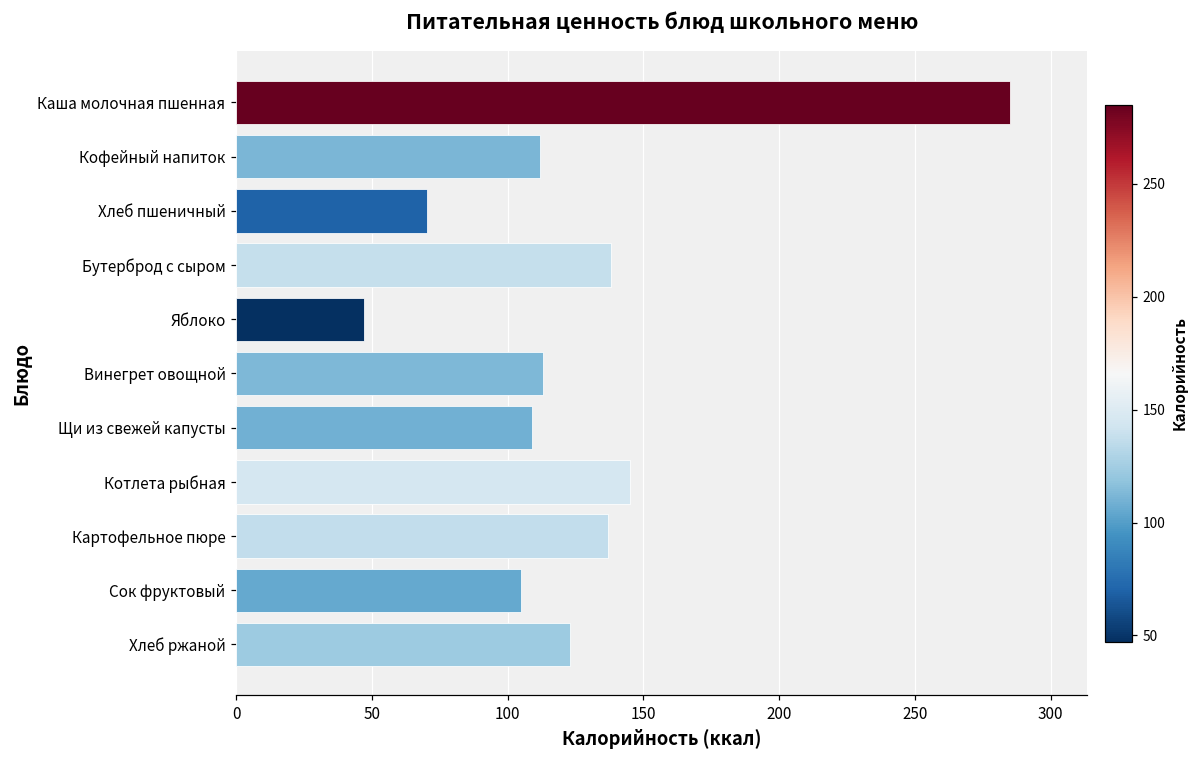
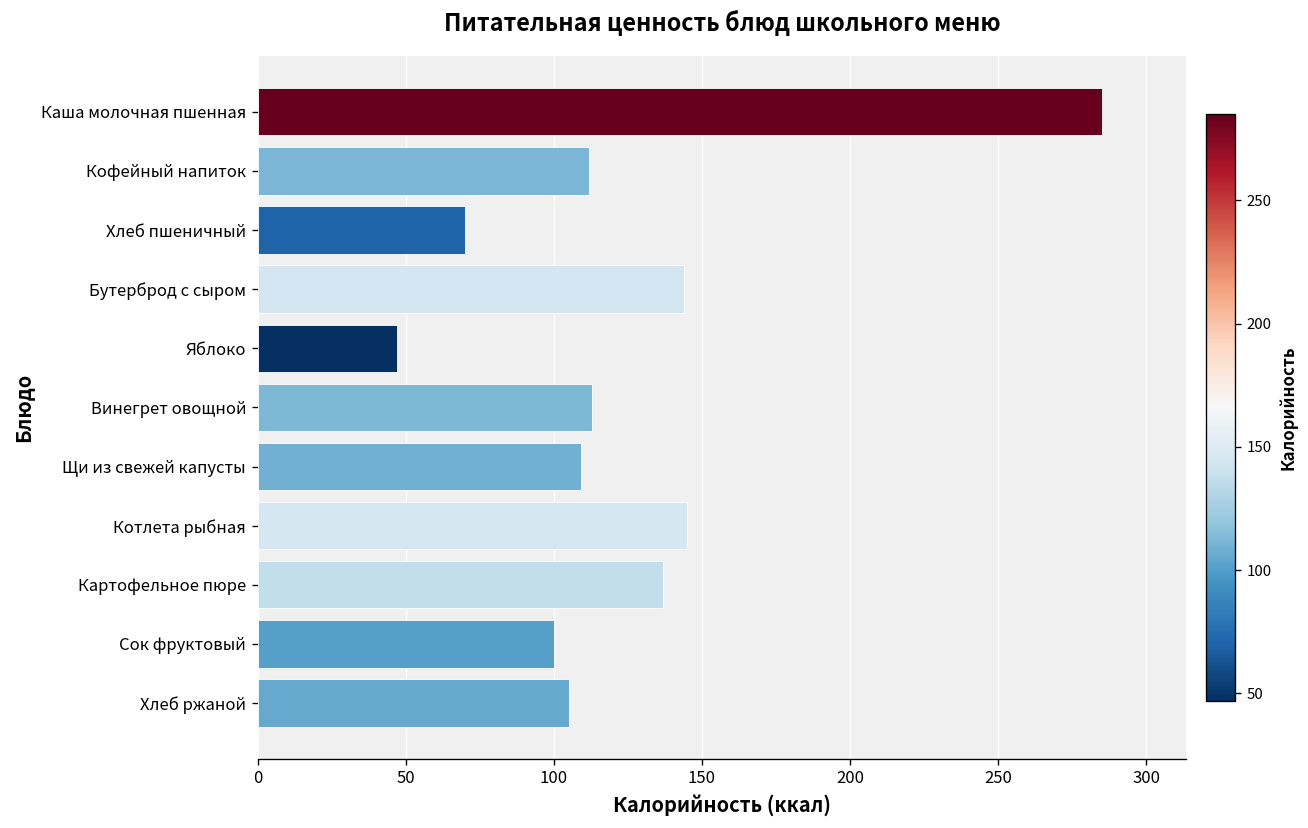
Бутерброд с сыром: 138 -> 144
Сок фруктовый: 105 -> 100
Хлеб ржаной: 123 -> 105
